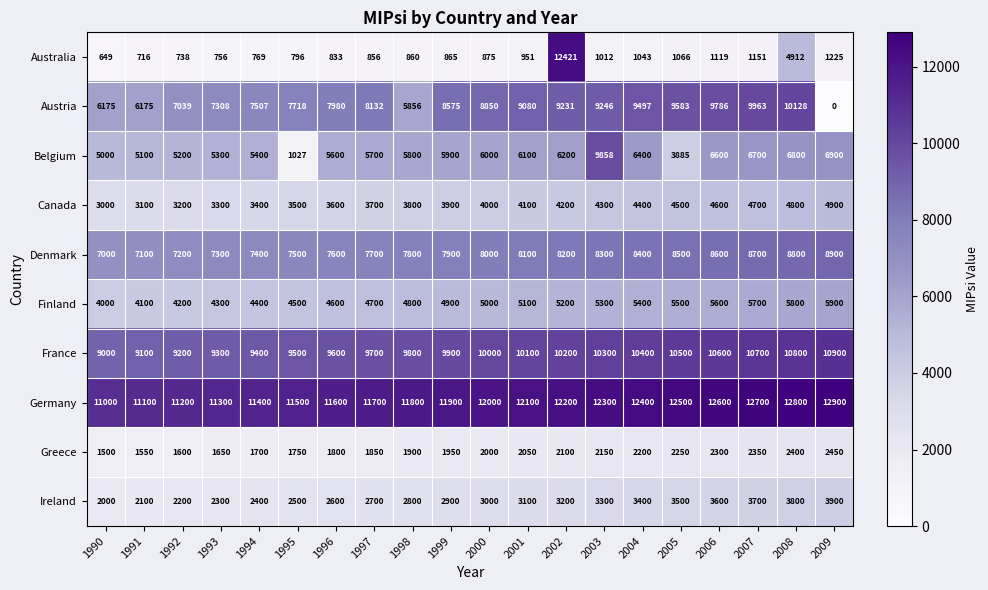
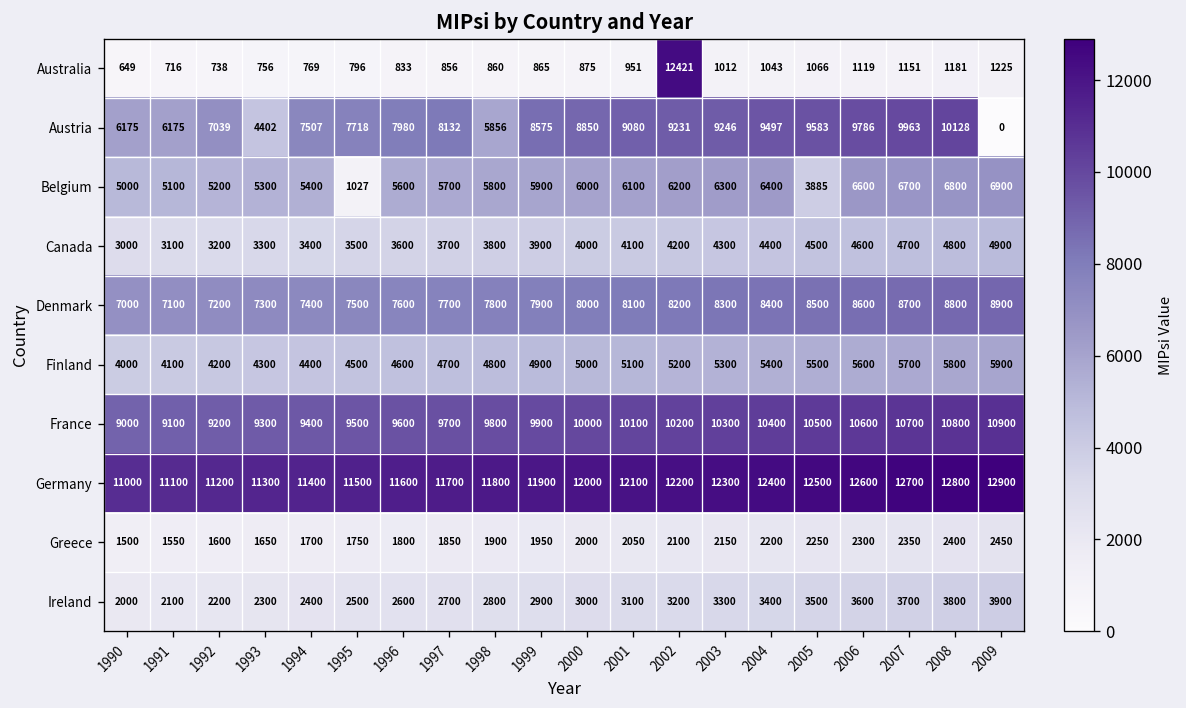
Australia, 2008: 4912 -> 1181
Austria, 1993: 7308 -> 4402
Belgium, 2003: 9858 -> 6300
